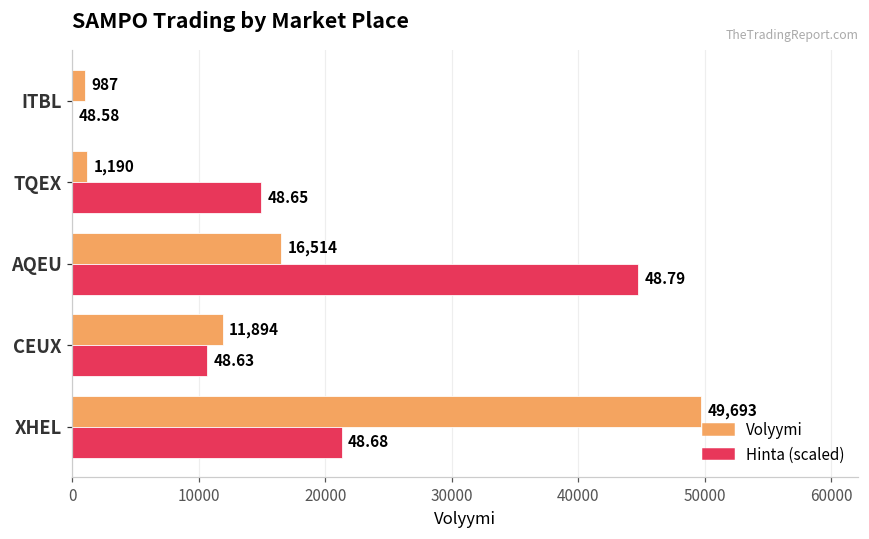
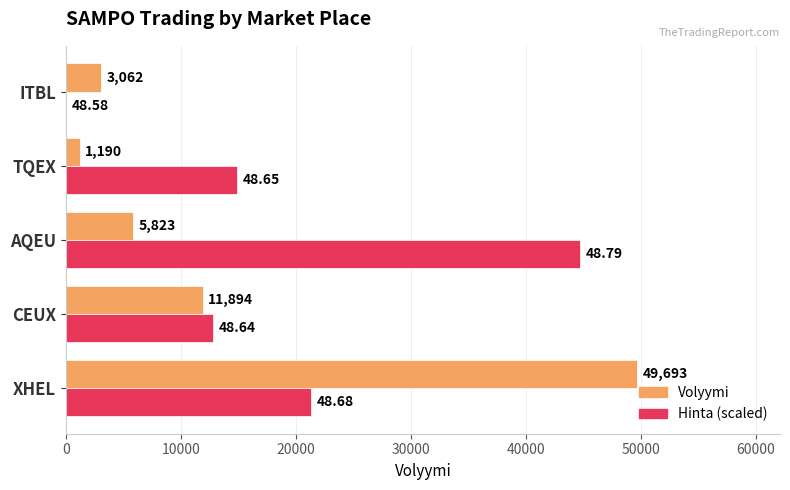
Volyymi, ITBL: 987 -> 3,062
Volyymi, AQEU: 16,514 -> 5,823
Hinta (scaled), CEUX: 48.63 -> 48.64
